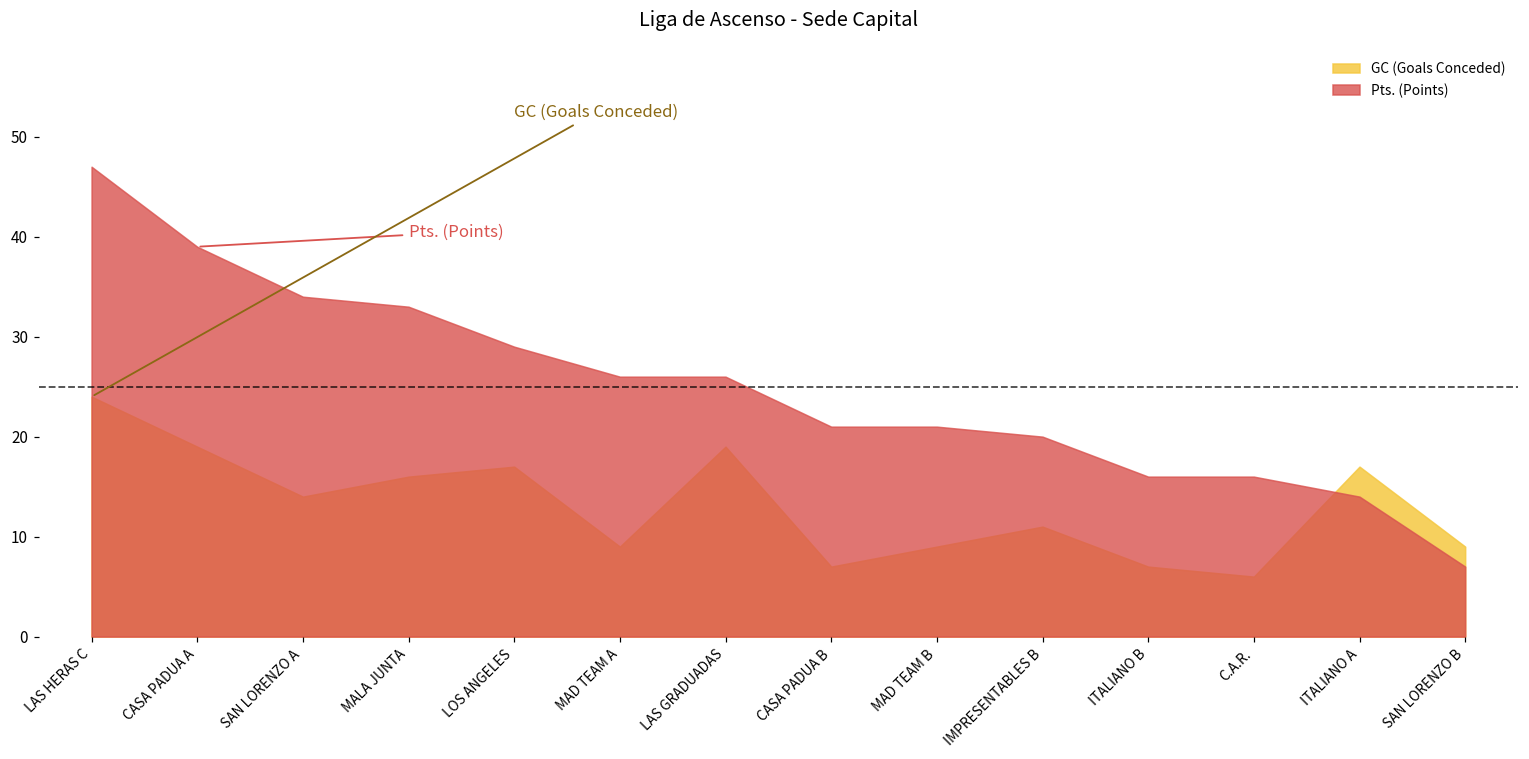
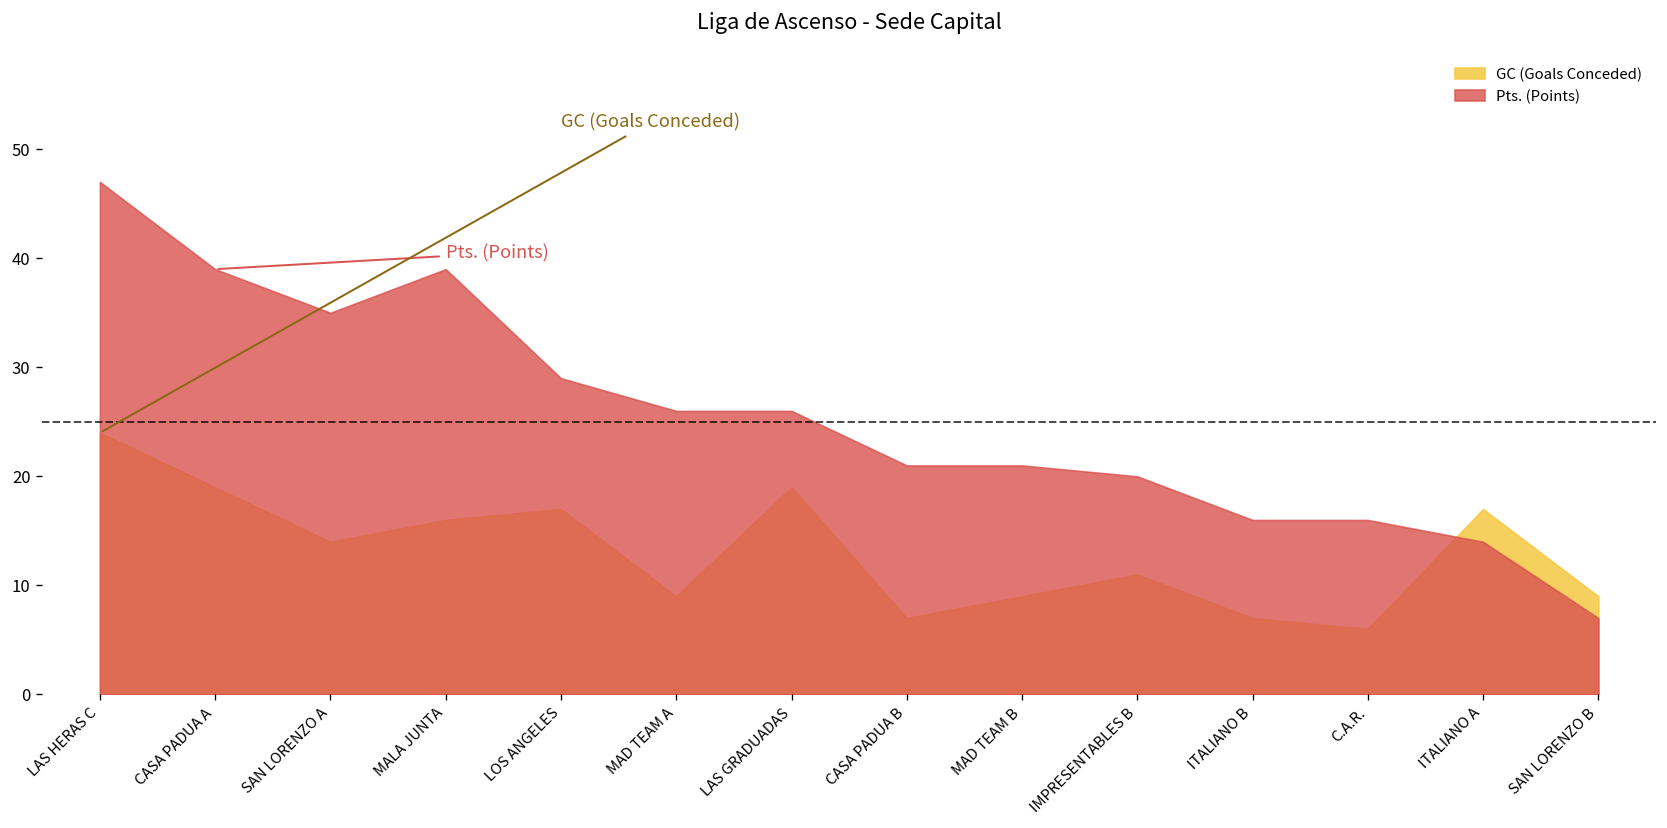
Pts. (Points), SAN LORENZO A: 34 -> 35
Pts. (Points), MALA JUNTA: 33 -> 39
